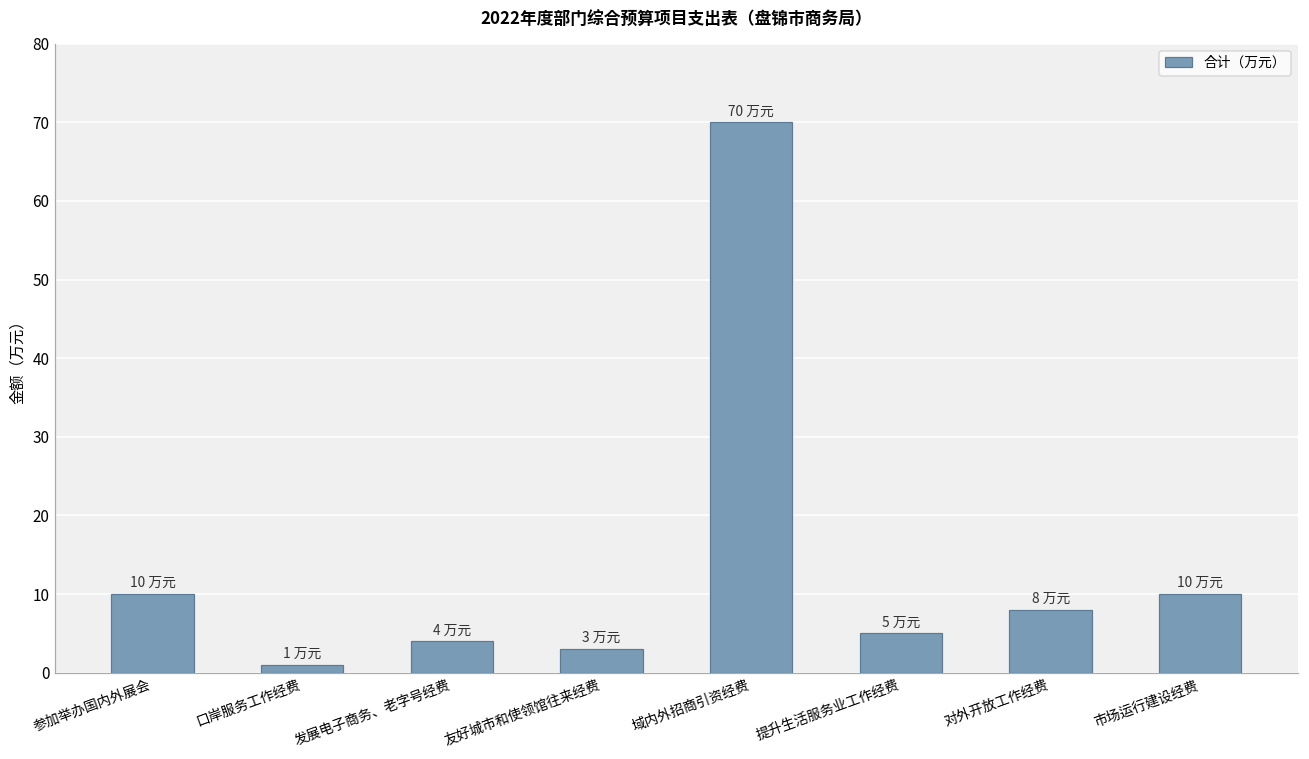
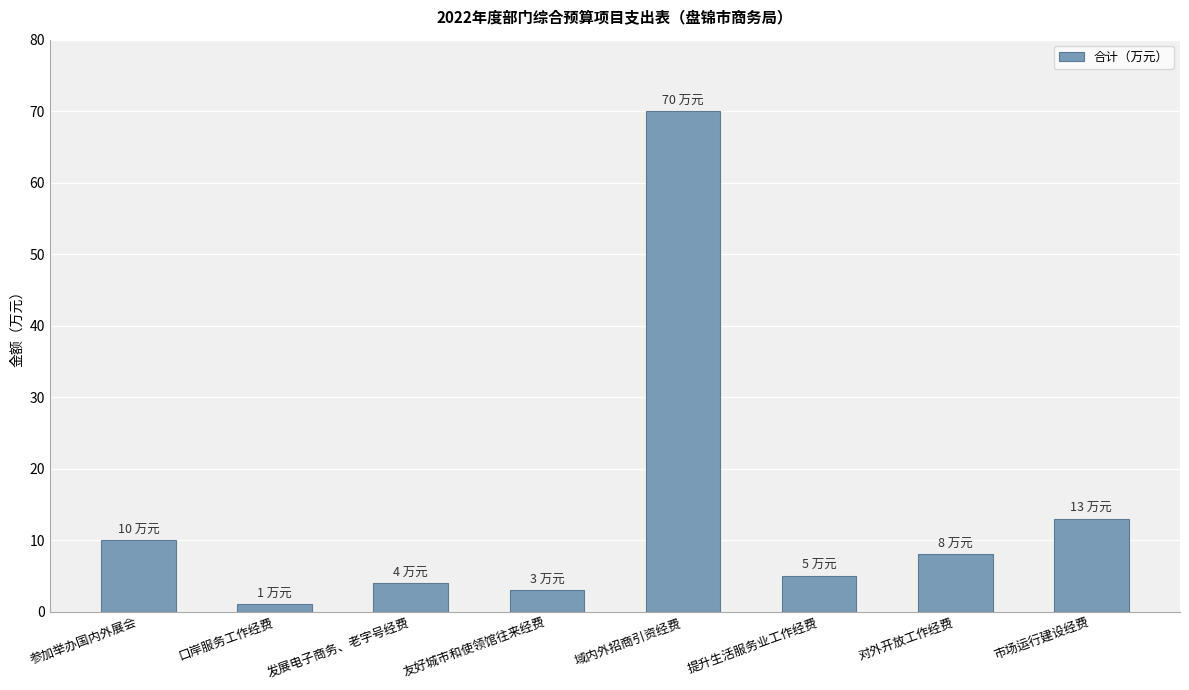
市场运行建设经费: 10 -> 13
